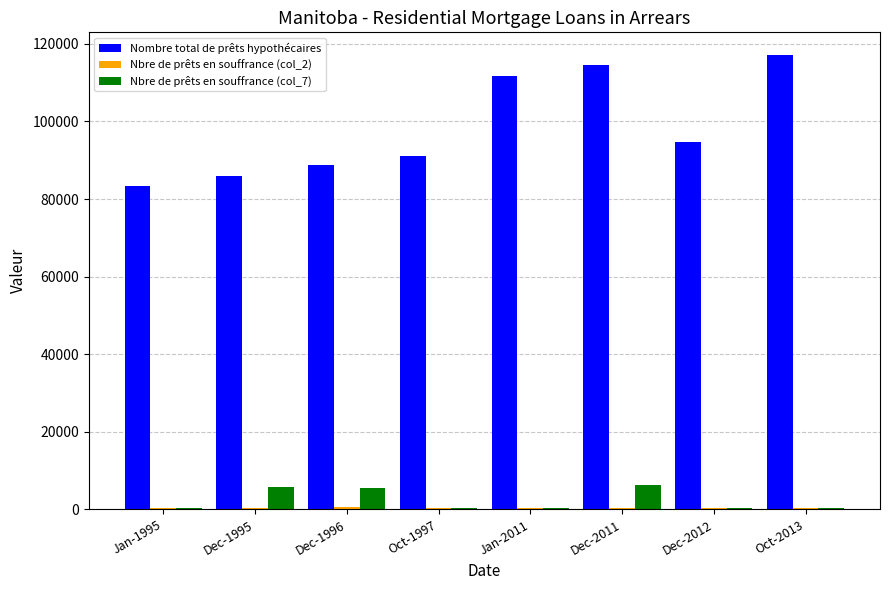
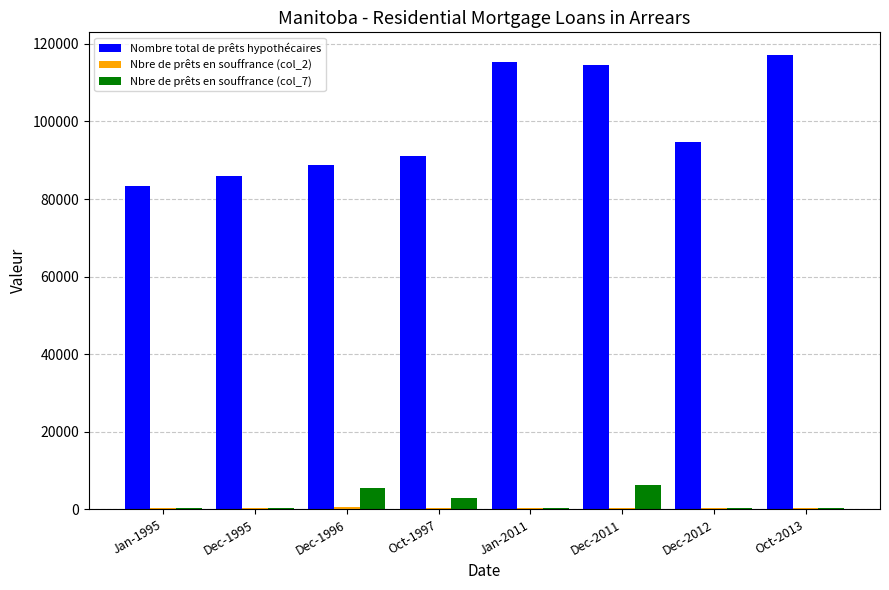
Nbre de prêts en souffrance (col_7), Dec-1995: 6000 -> 0
Nbre de prêts en souffrance (col_7), Oct-1997: 0 -> 3000
Nombre total de prêts hypothécaires, Jan-2011: 112000 -> 115000
